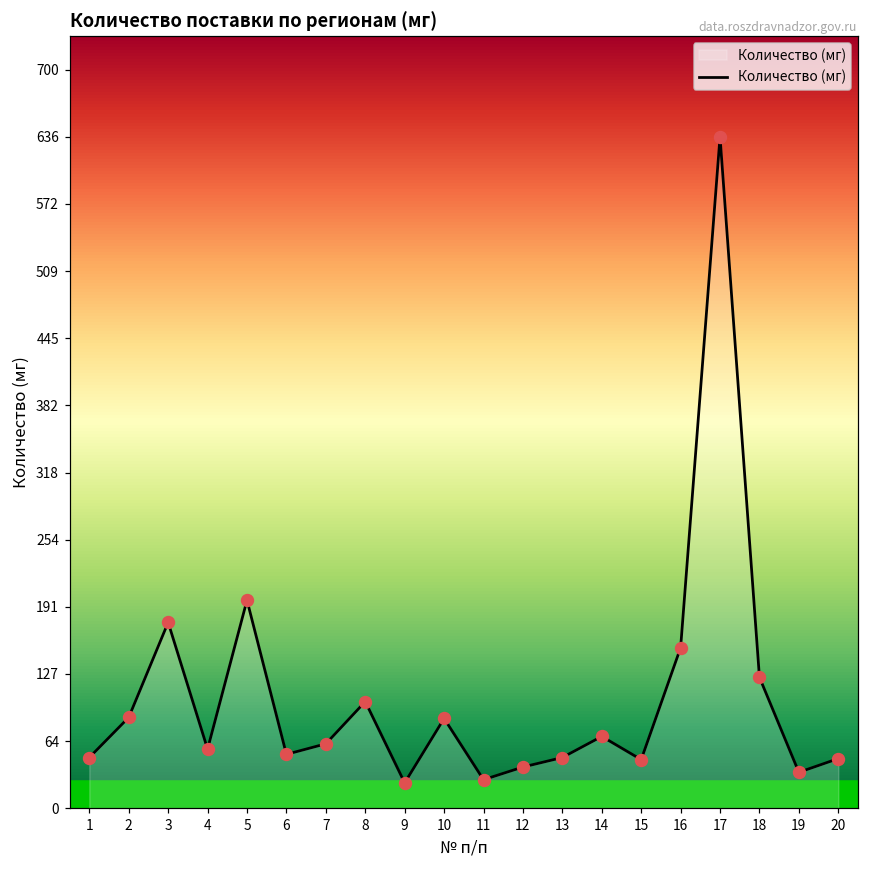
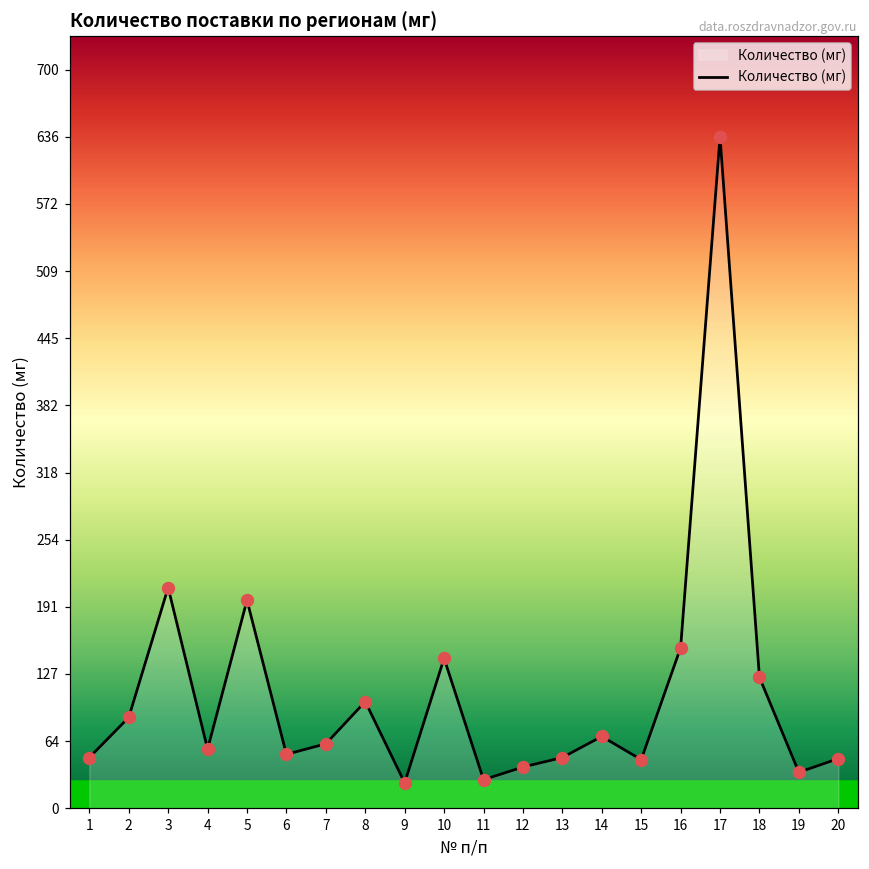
3: 180 -> 210
10: 90 -> 140
